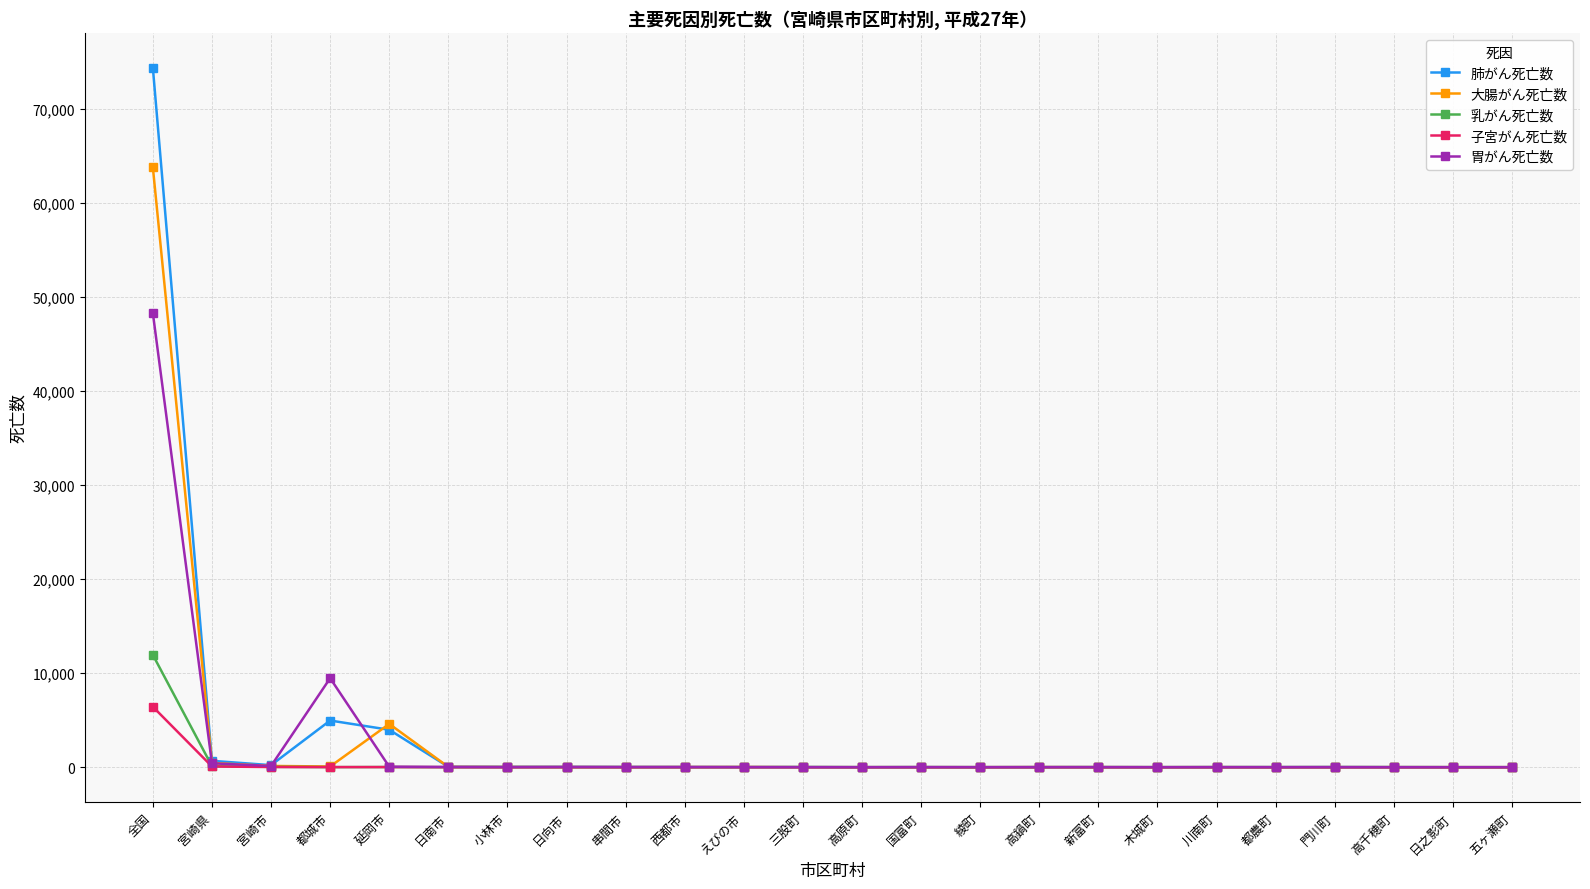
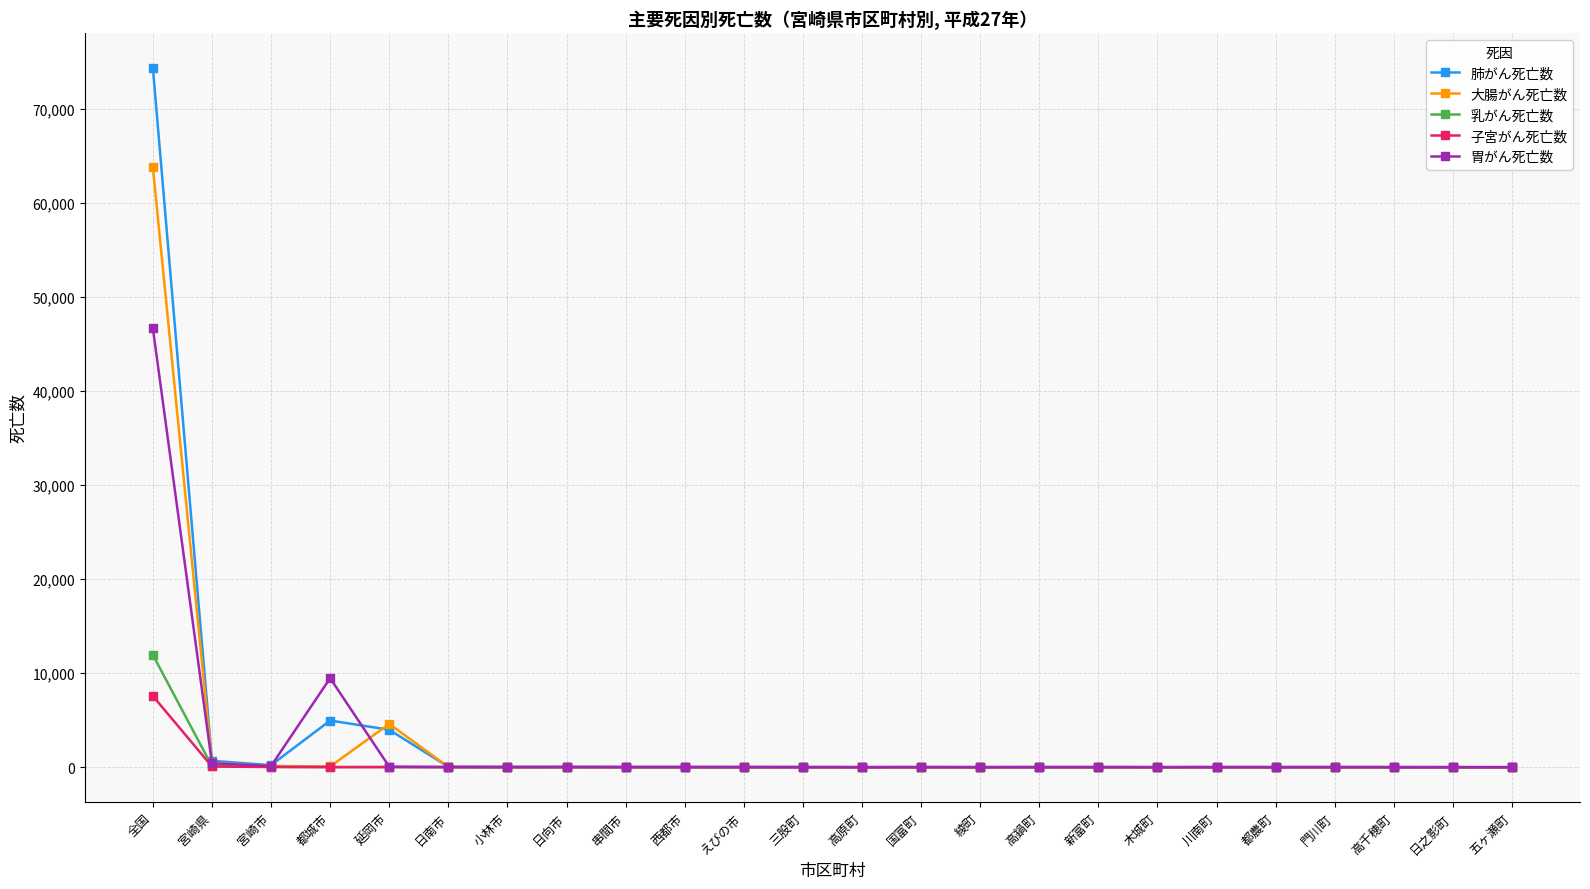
子宮がん死亡数, 全国: 6,000 -> 8,000
胃がん死亡数, 全国: 48,000 -> 47,000
